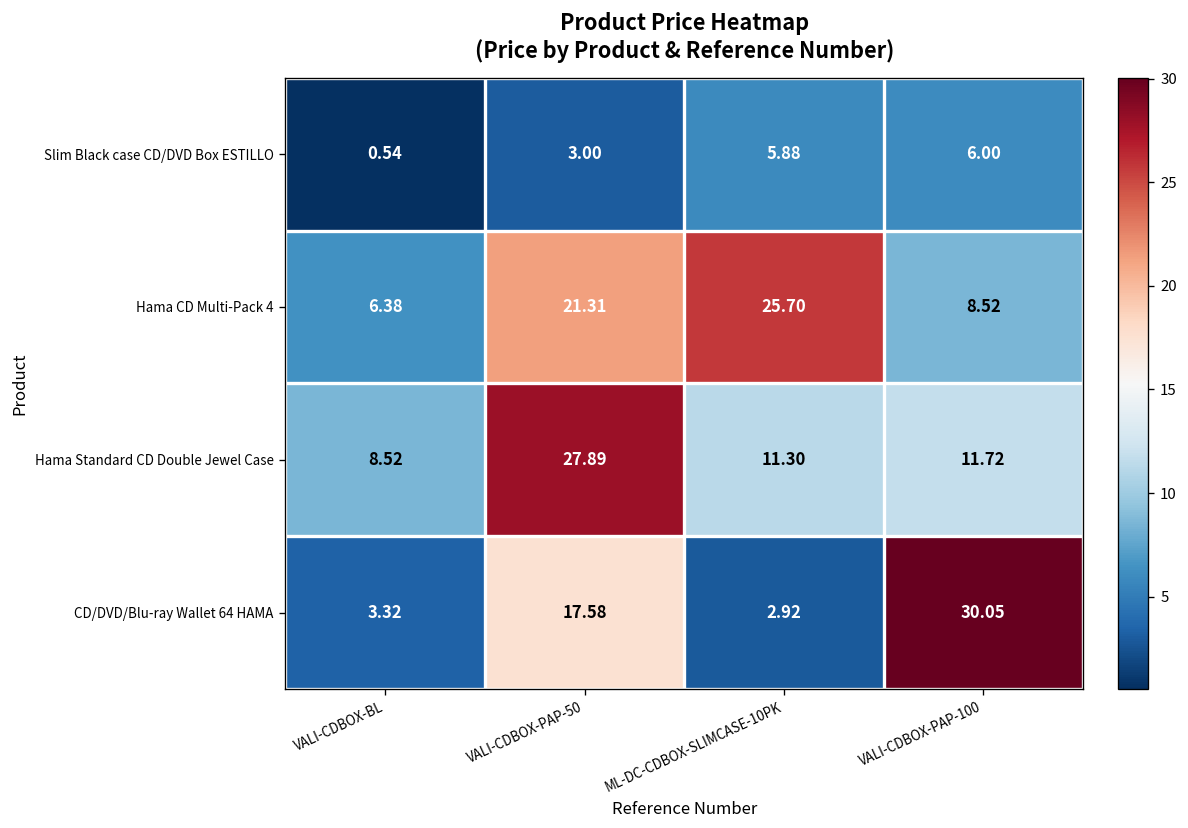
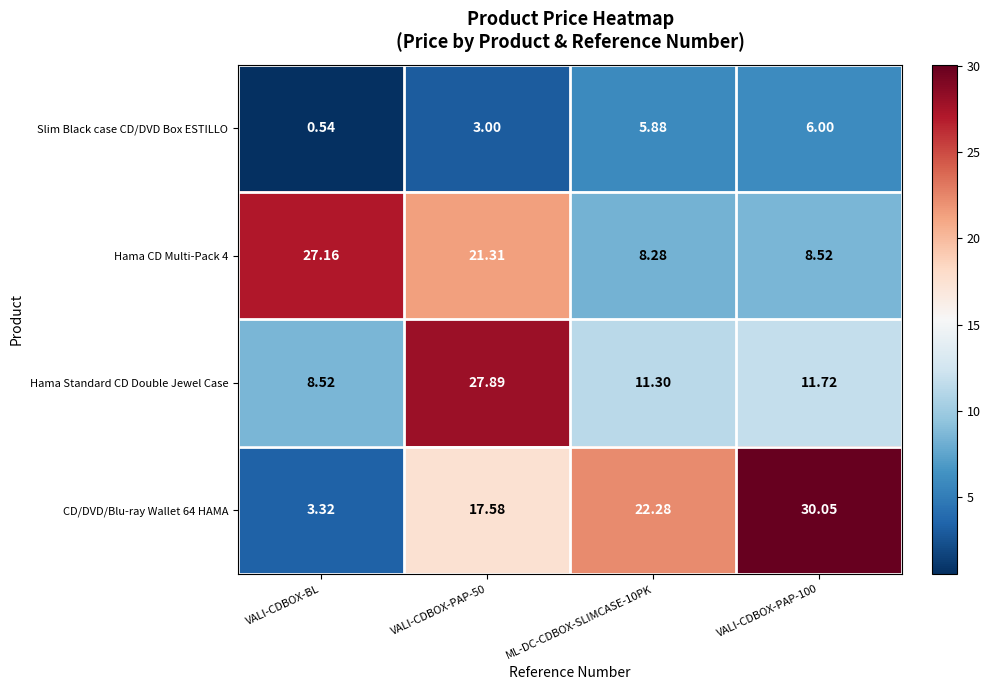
Hama CD Multi-Pack 4, VALI-CDBOX-BL: 6.38 -> 27.16
Hama CD Multi-Pack 4, ML-DC-CDBOX-SLIMCASE-10PK: 25.70 -> 8.28
CD/DVD/Blu-ray Wallet 64 HAMA, ML-DC-CDBOX-SLIMCASE-10PK: 2.92 -> 22.28
